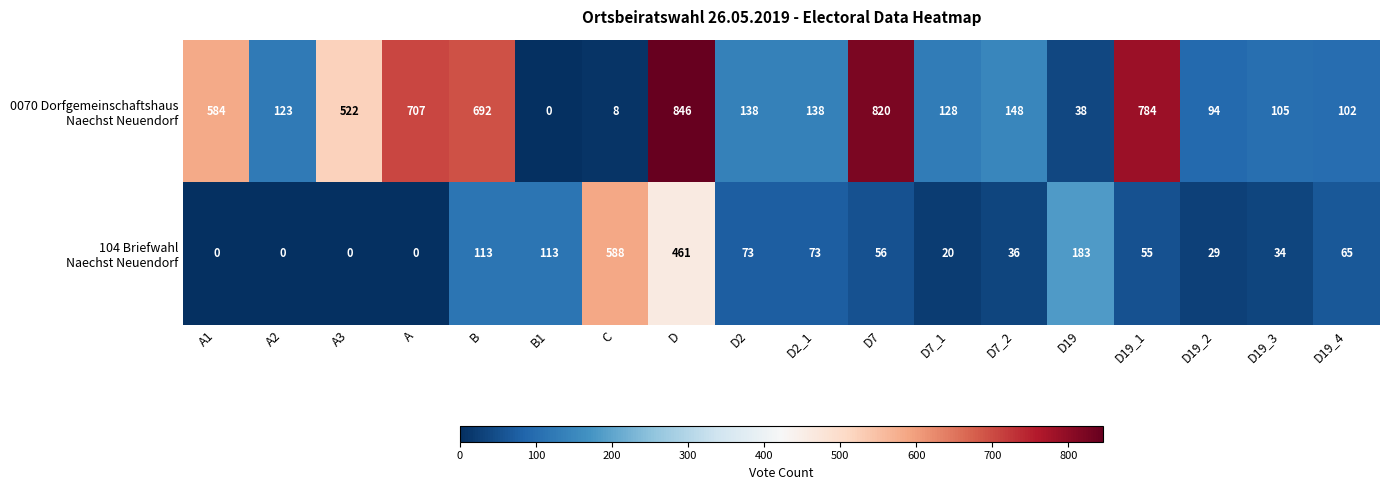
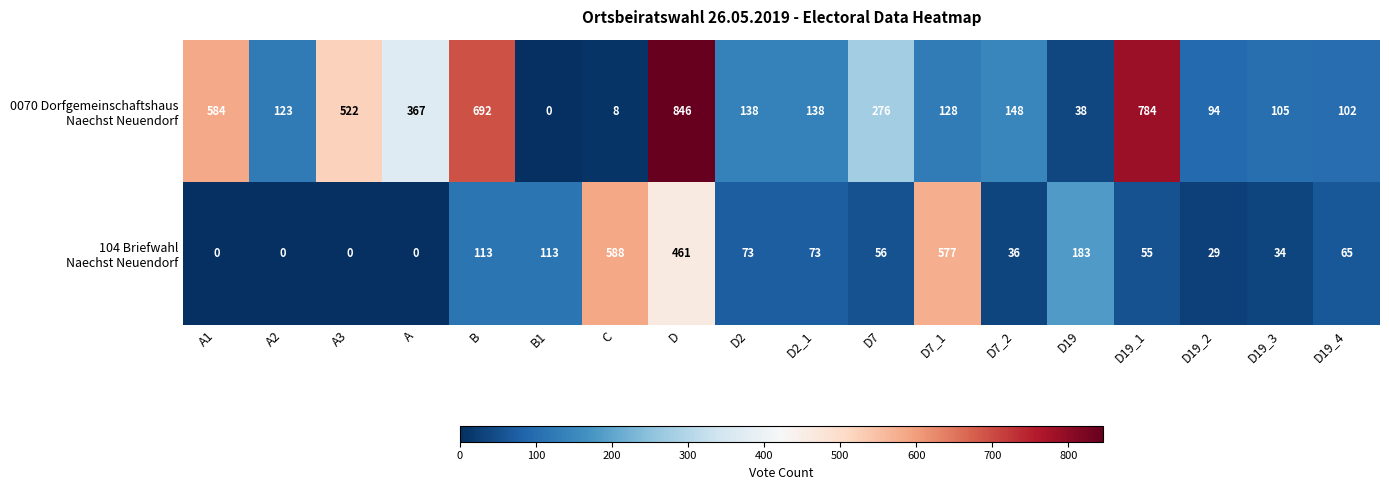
0070 Dorfgemeinschaftshaus Naechst Neuendorf, A: 707 -> 367
0070 Dorfgemeinschaftshaus Naechst Neuendorf, D7: 820 -> 276
104 Briefwahl Naechst Neuendorf, D7_1: 20 -> 577
